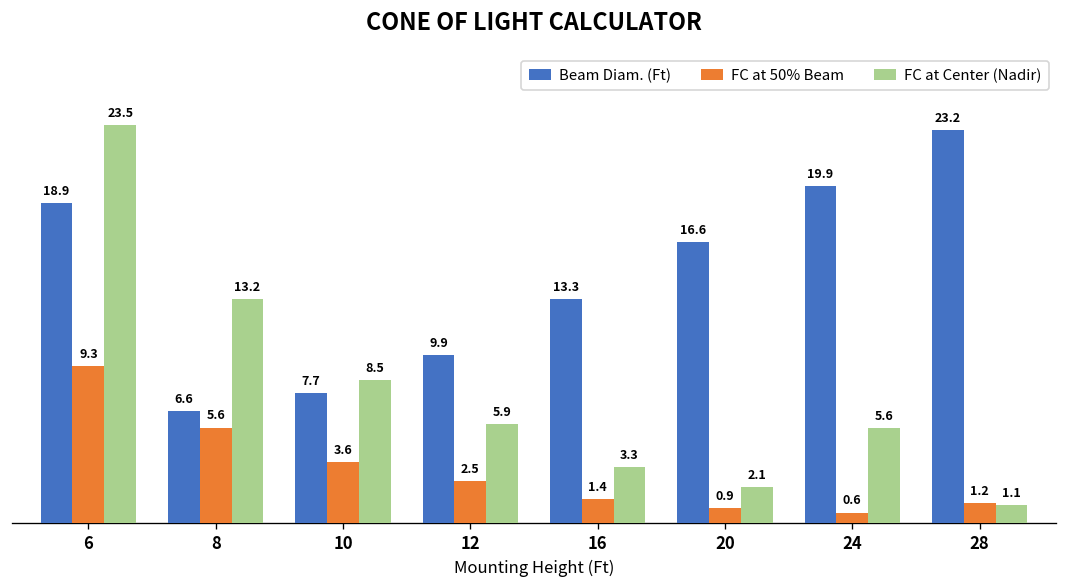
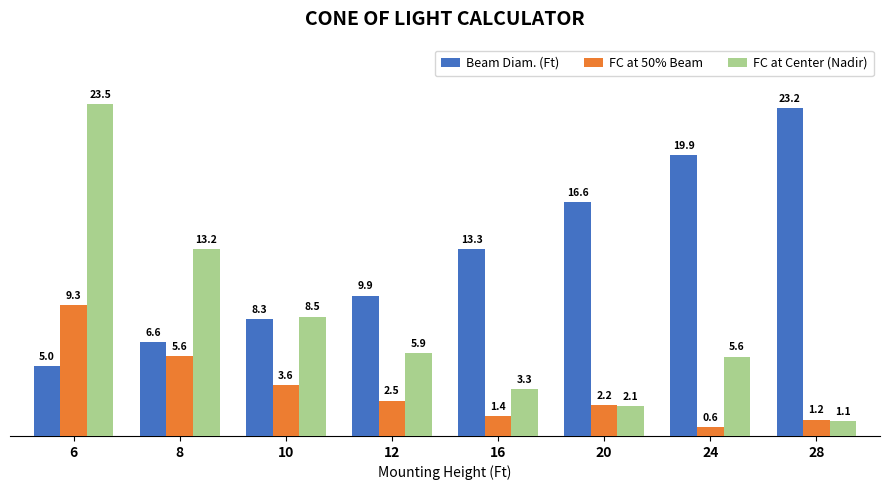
Beam Diam. (Ft), 6: 18.9 -> 5.0
Beam Diam. (Ft), 10: 7.7 -> 8.3
FC at 50% Beam, 20: 0.9 -> 2.2
